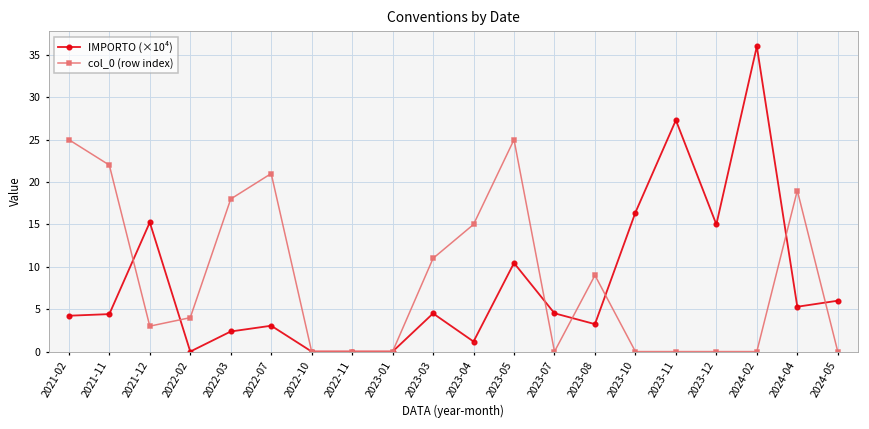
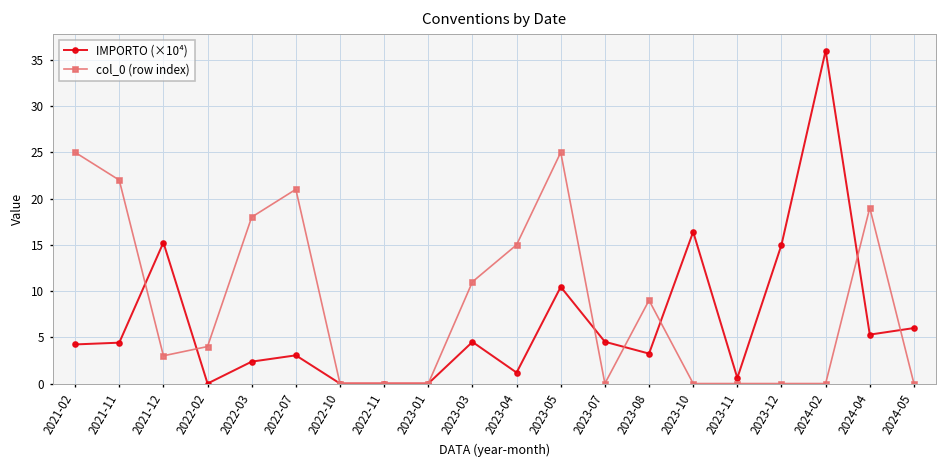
IMPORTO (×10⁴), 2023-11: 27 -> 1
